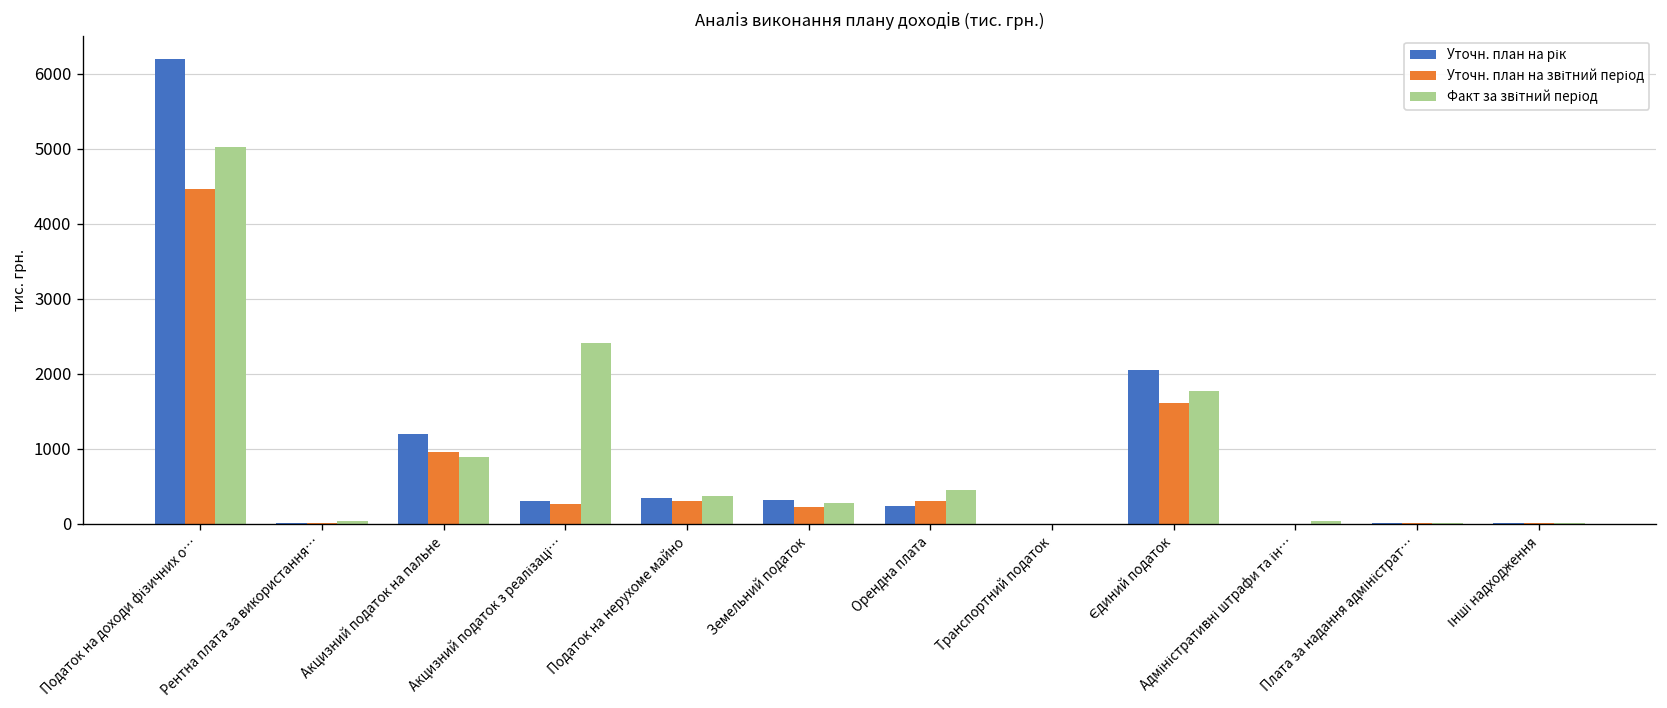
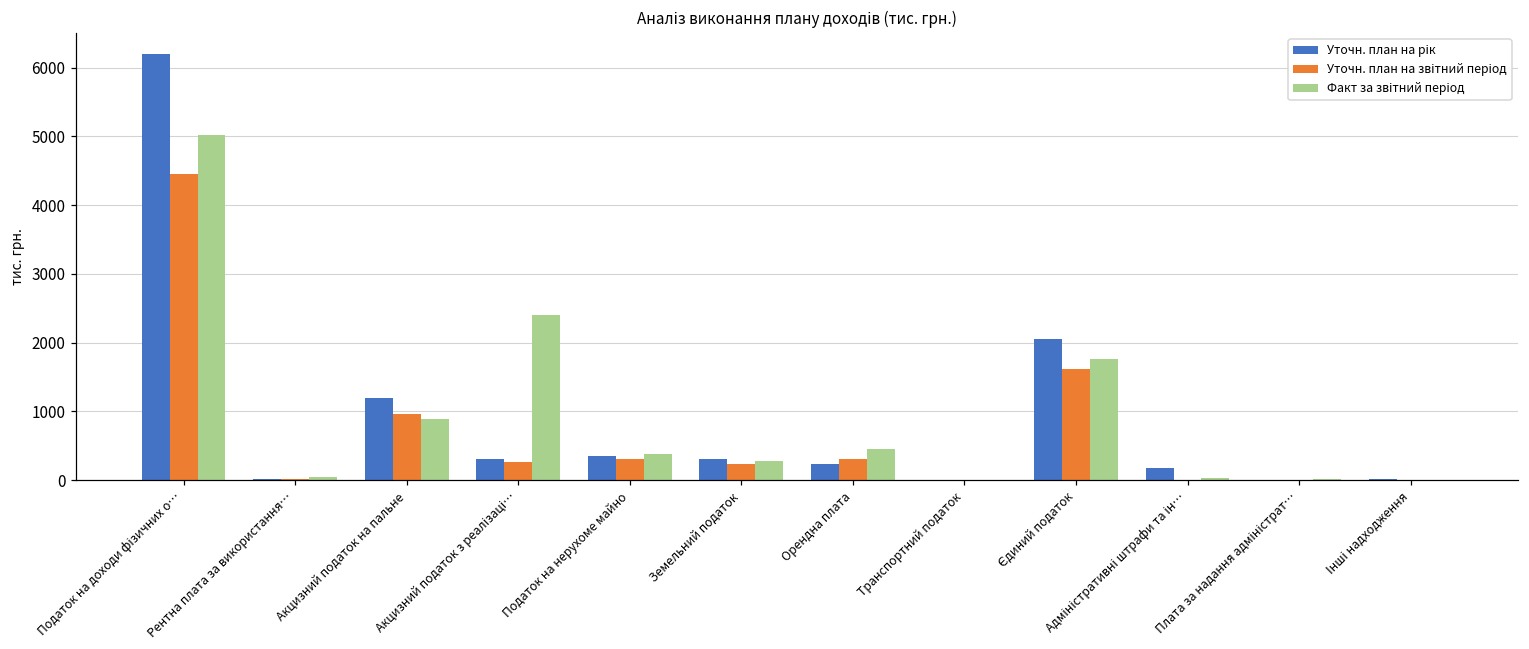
Уточн. план на рік, Адміністративні штрафи та ін…: 0 -> 200
